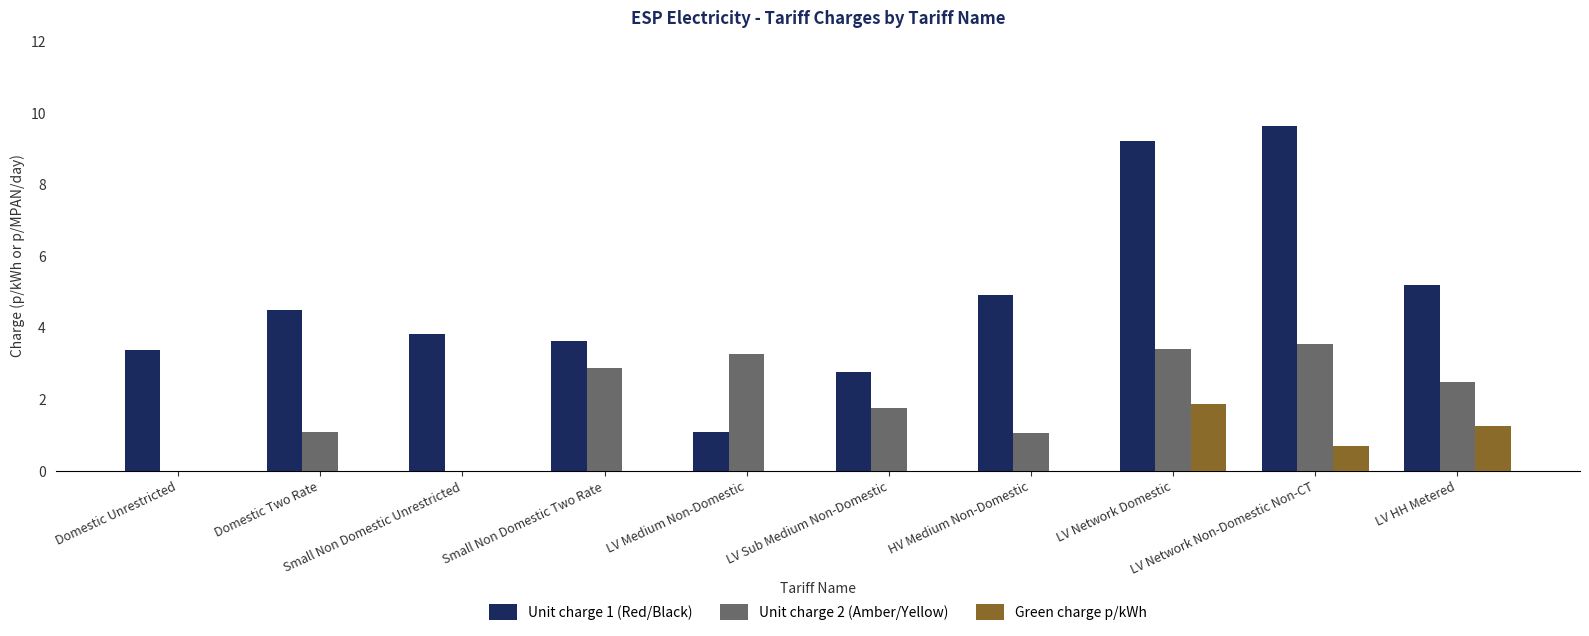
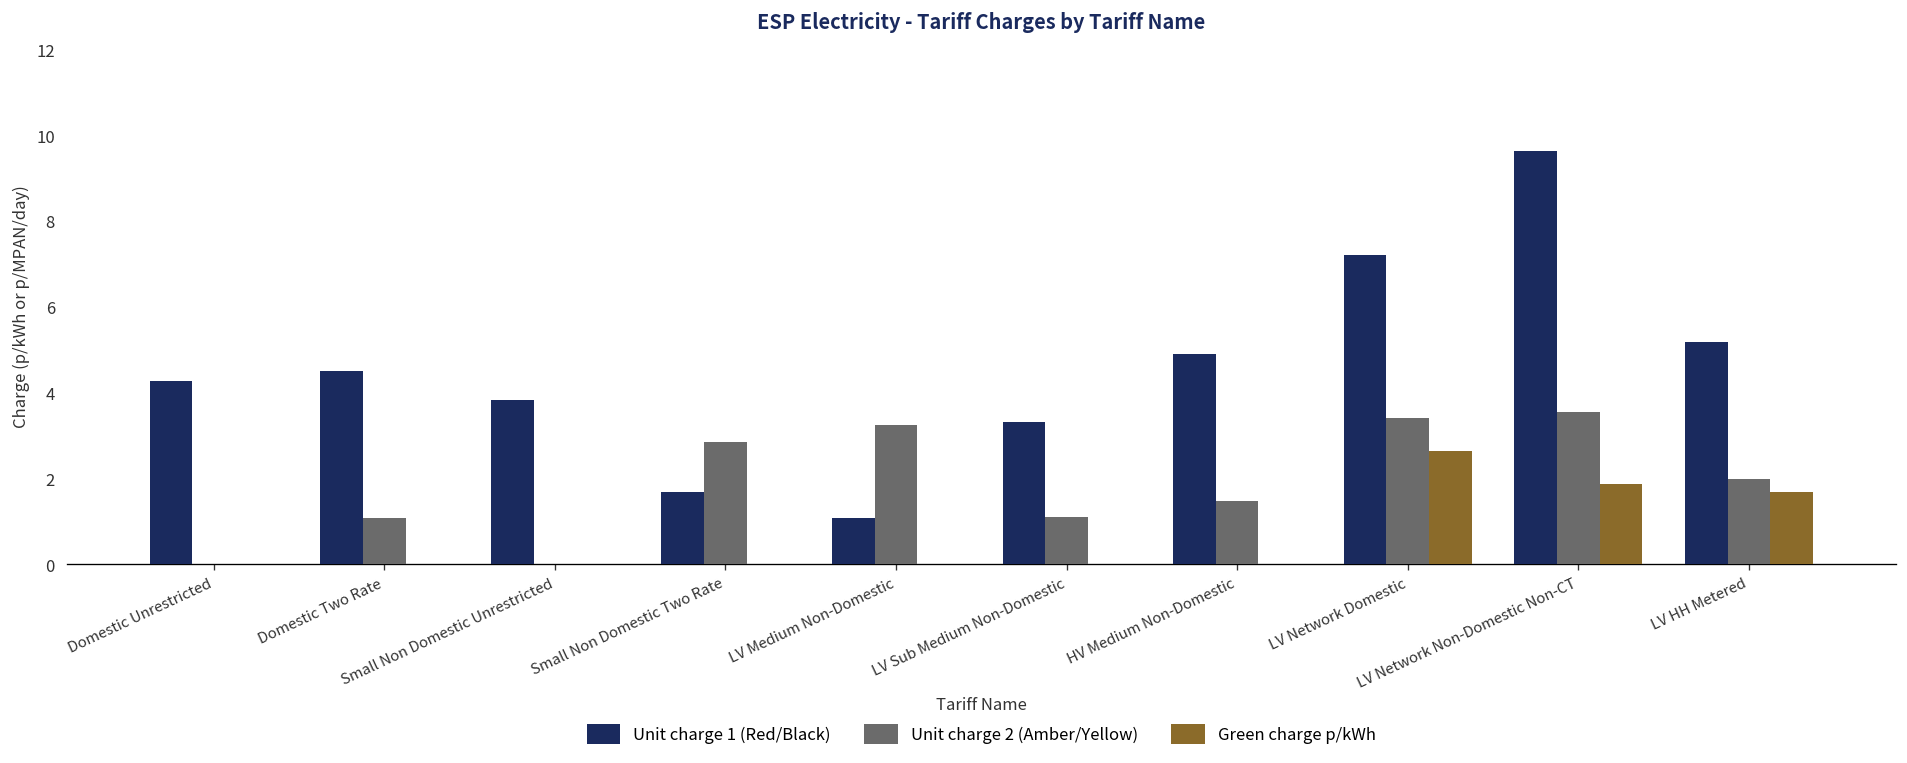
Unit charge 1 (Red/Black), Domestic Unrestricted: 3.4 -> 4.3
Unit charge 1 (Red/Black), Small Non Domestic Two Rate: 3.6 -> 1.7
Unit charge 1 (Red/Black), LV Sub Medium Non-Domestic: 2.8 -> 3.3
Unit charge 2 (Amber/Yellow), LV Sub Medium Non-Domestic: 1.7 -> 1.1
Unit charge 2 (Amber/Yellow), HV Medium Non-Domestic: 1.0 -> 1.5
Unit charge 1 (Red/Black), LV Network Domestic: 9.2 -> 7.2
Green charge p/kWh, LV Network Domestic: 1.9 -> 2.6
Green charge p/kWh, LV Network Non-Domestic Non-CT: 0.7 -> 1.9
Unit charge 2 (Amber/Yellow), LV HH Metered: 2.5 -> 2.0
Green charge p/kWh, LV HH Metered: 1.2 -> 1.7
